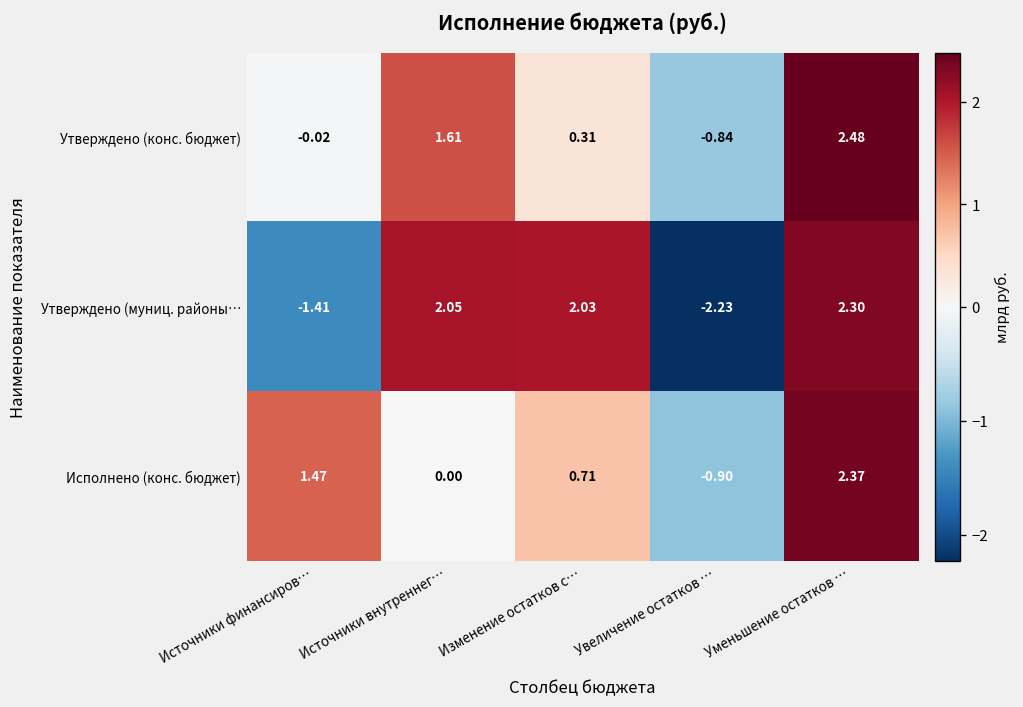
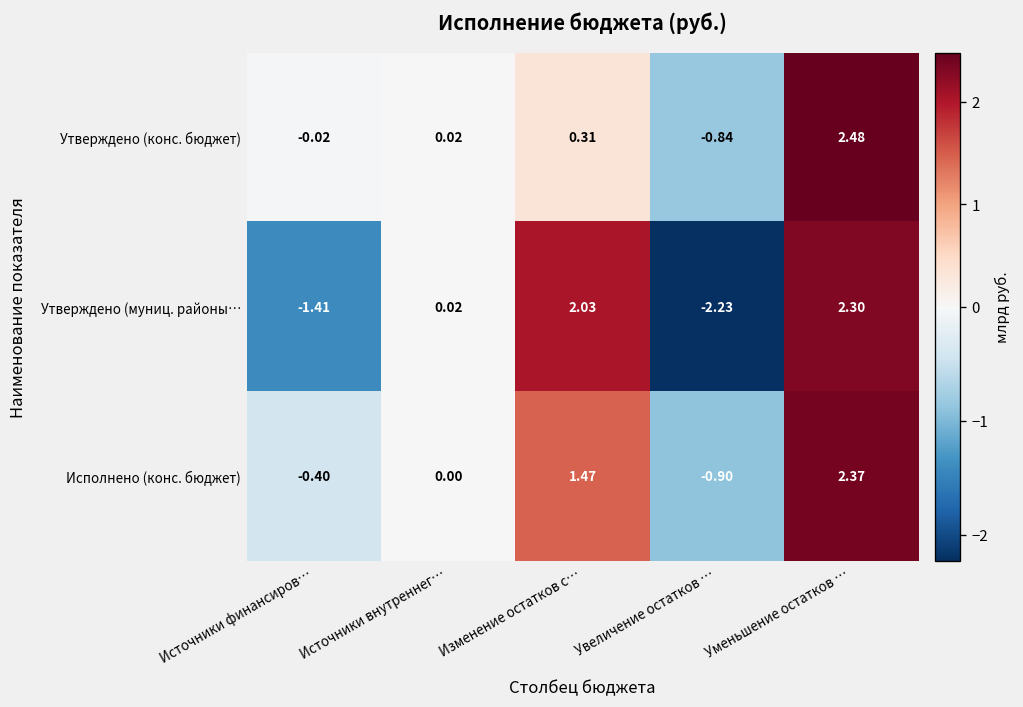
Утверждено (конс. бюджет), Источники внутреннег…: 1.61 -> 0.02
Утверждено (муниц. районы…, Источники внутреннег…: 2.05 -> 0.02
Исполнено (конс. бюджет), Источники финансиров…: 1.47 -> -0.40
Исполнено (конс. бюджет), Изменение остатков с…: 0.71 -> 1.47
